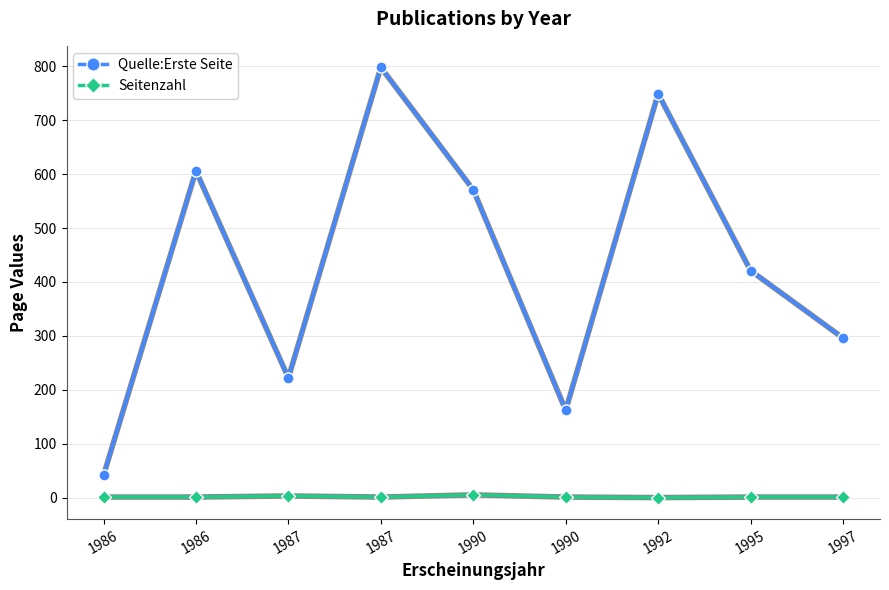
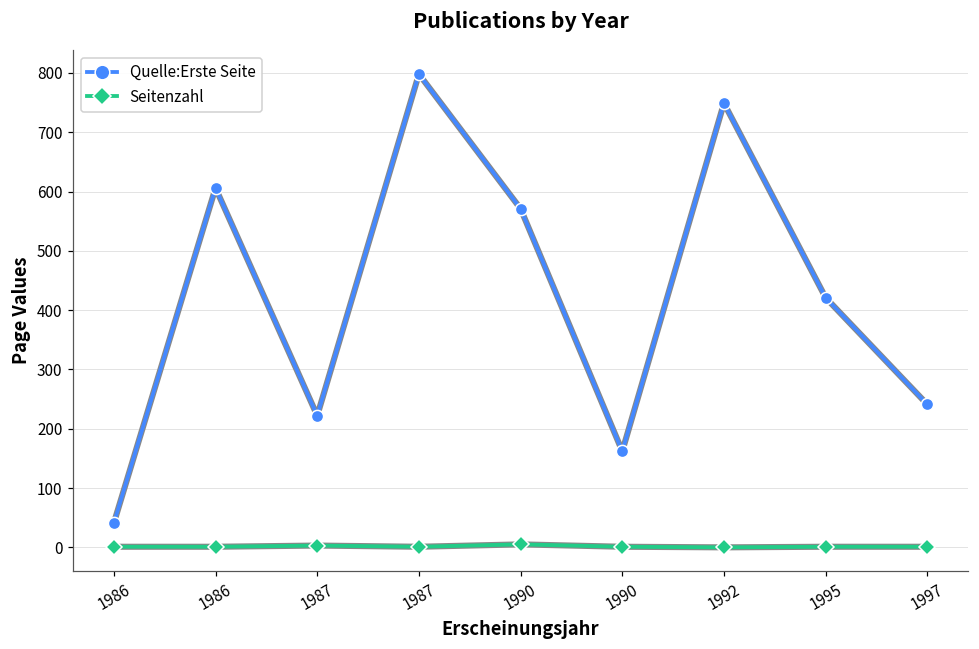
Quelle:Erste Seite, 1997: 300 -> 240
